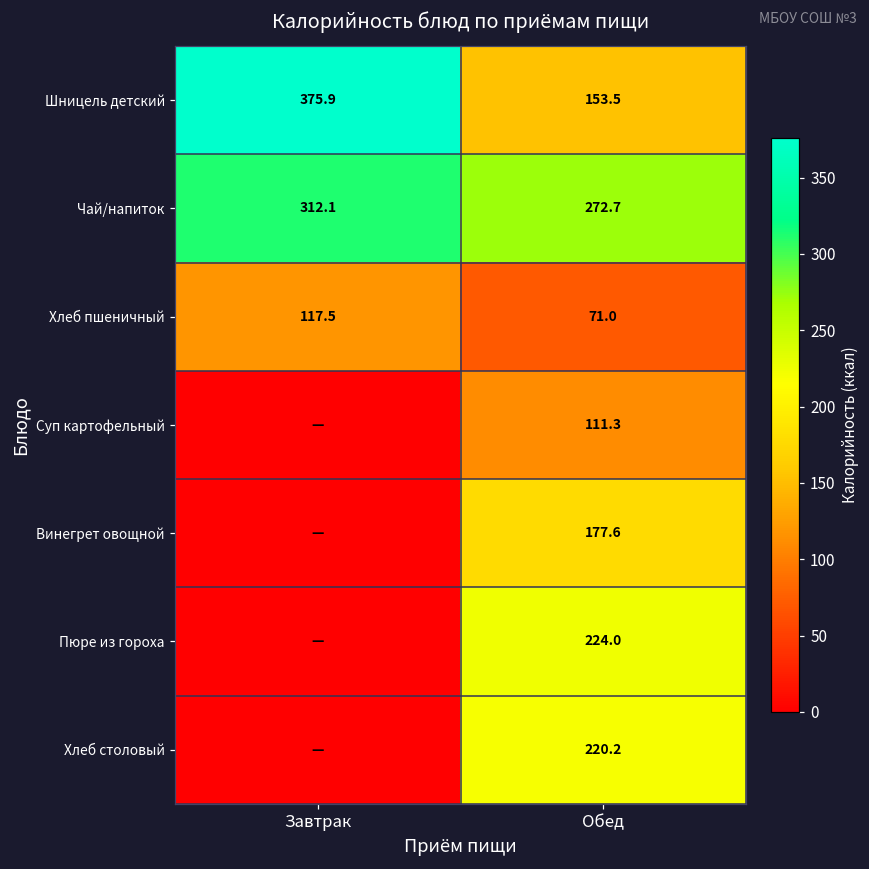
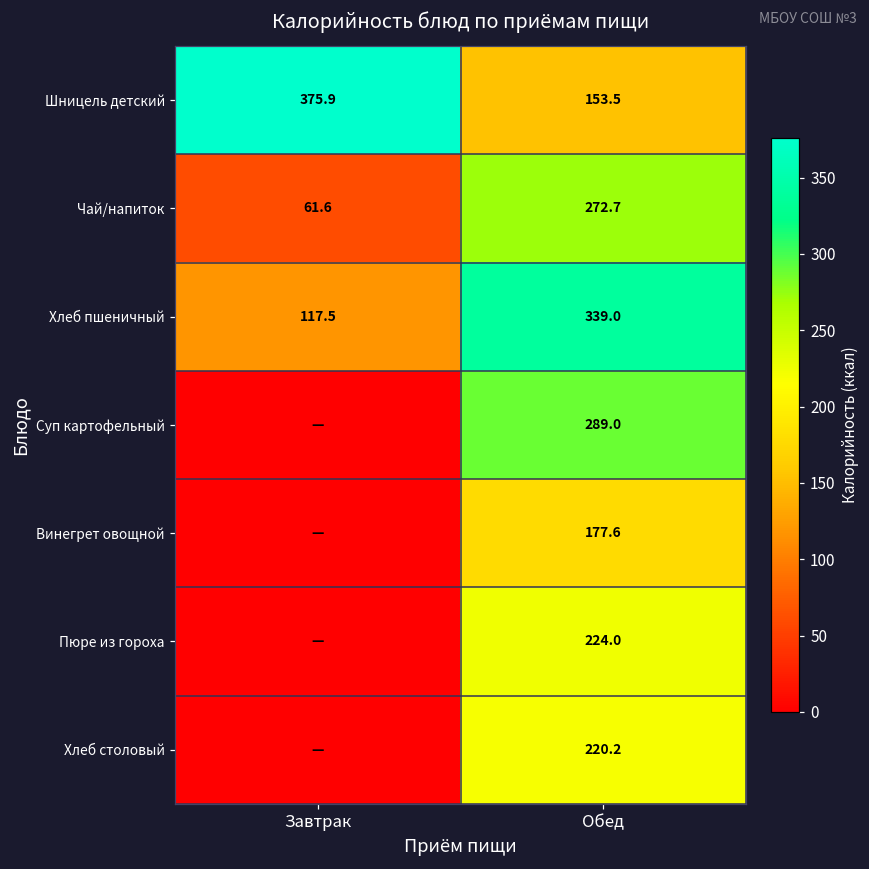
Чай/напиток, Завтрак: 312.1 -> 61.6
Хлеб пшеничный, Обед: 71.0 -> 339.0
Суп картофельный, Обед: 111.3 -> 289.0
